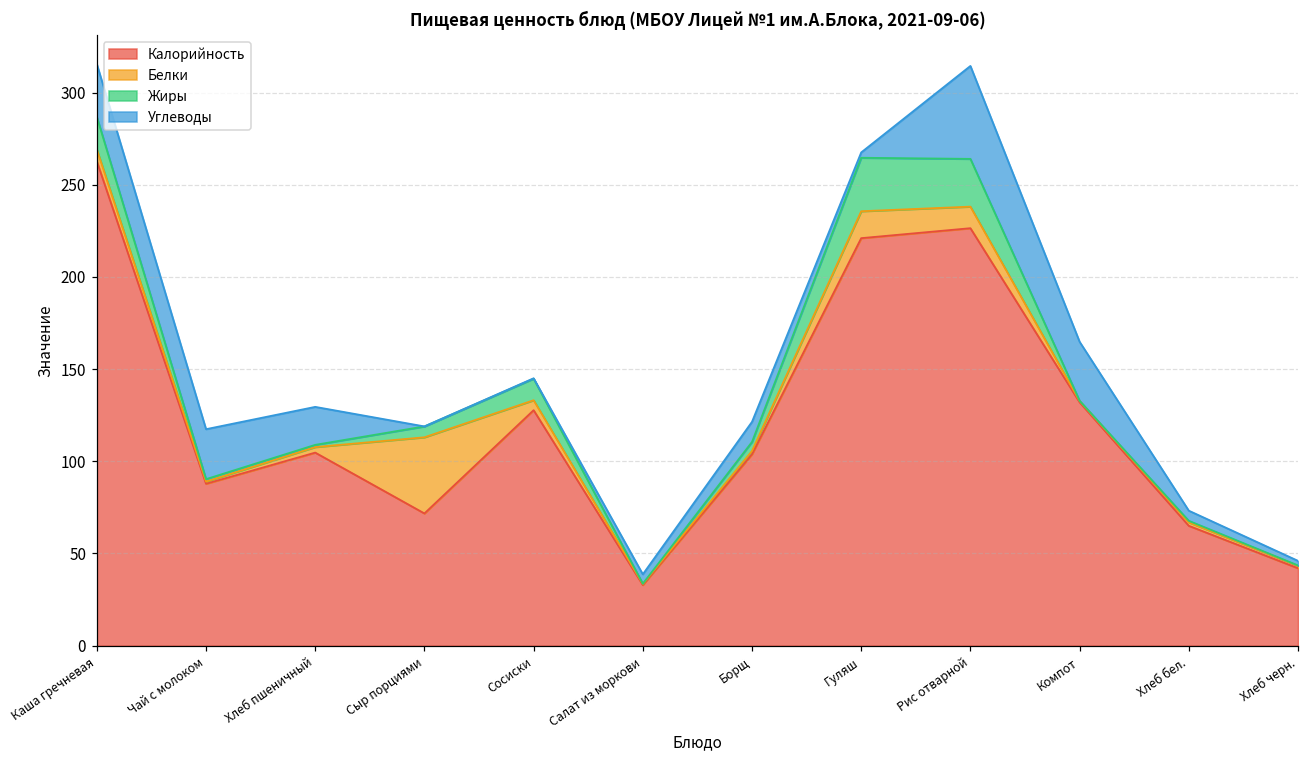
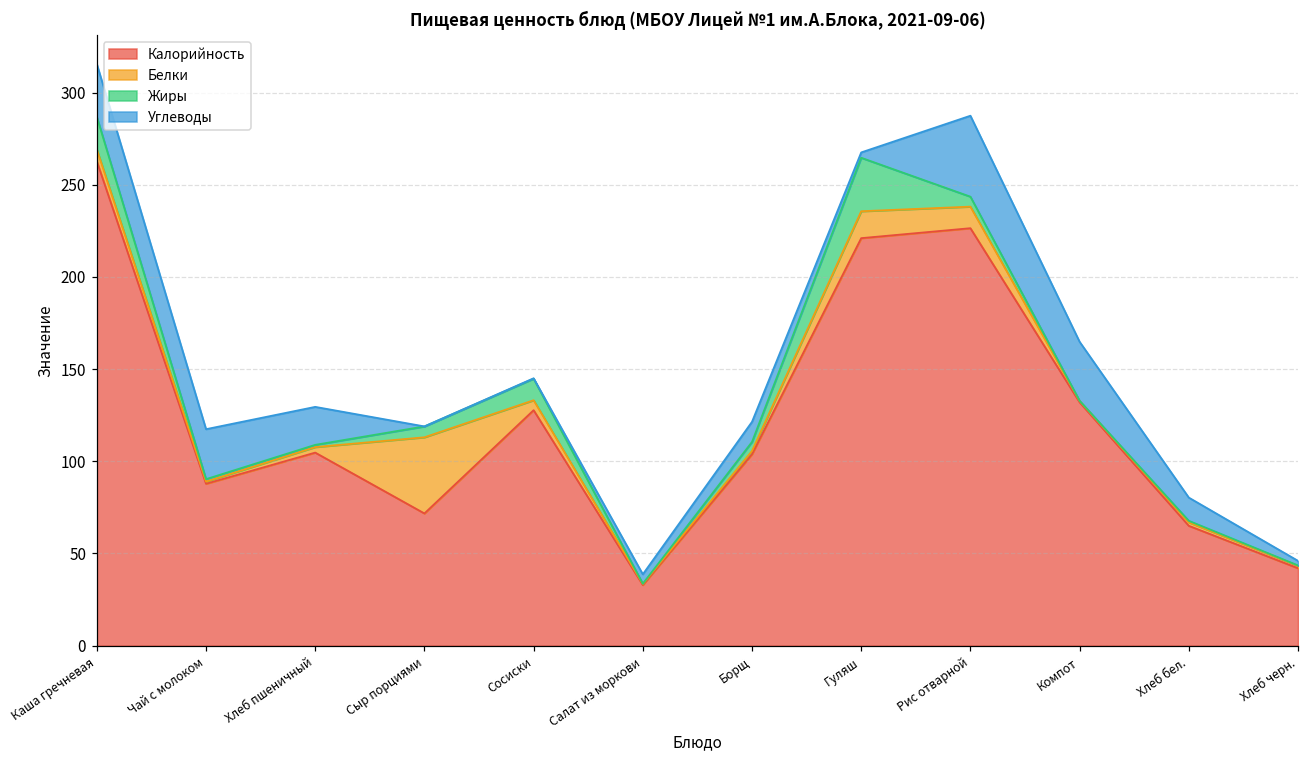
Жиры, Рис отварной: 26 -> 5
Углеводы, Рис отварной: 50 -> 44
Углеводы, Хлеб бел.: 6 -> 13
